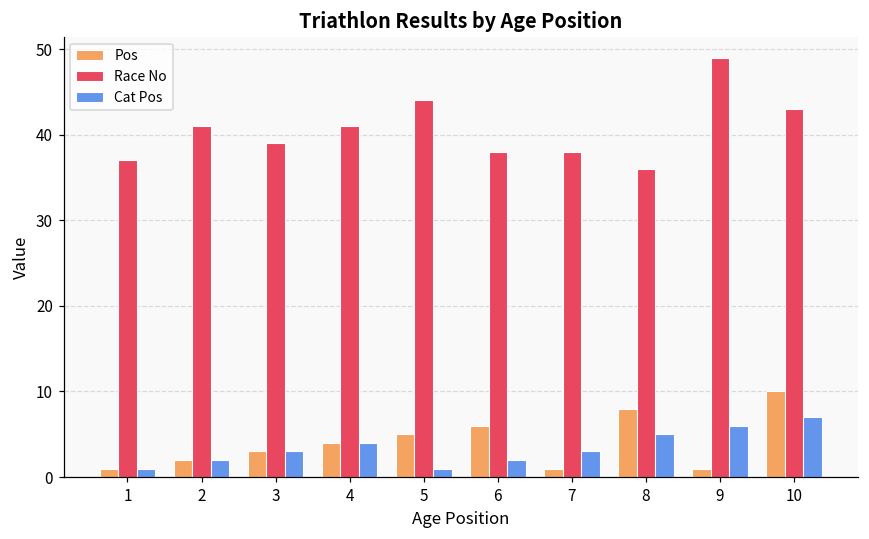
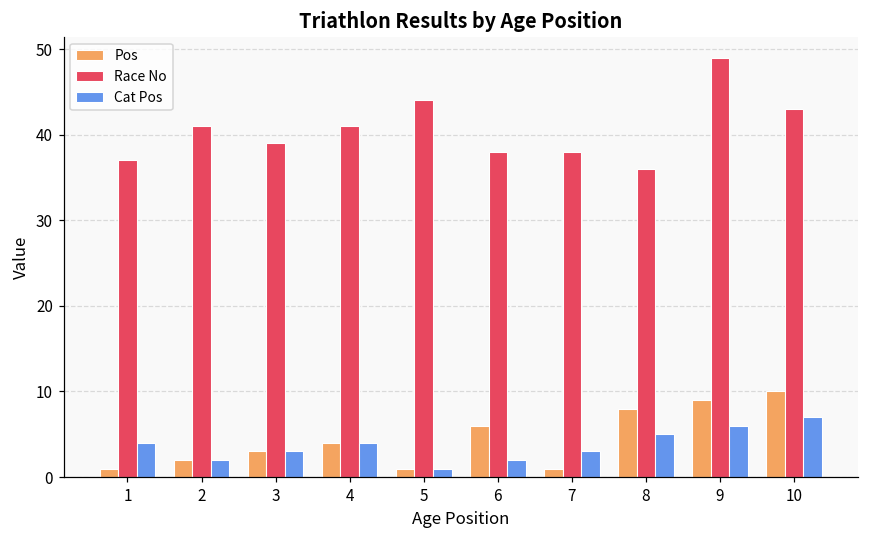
Cat Pos, 1: 1 -> 4
Pos, 5: 5 -> 1
Pos, 9: 1 -> 9
